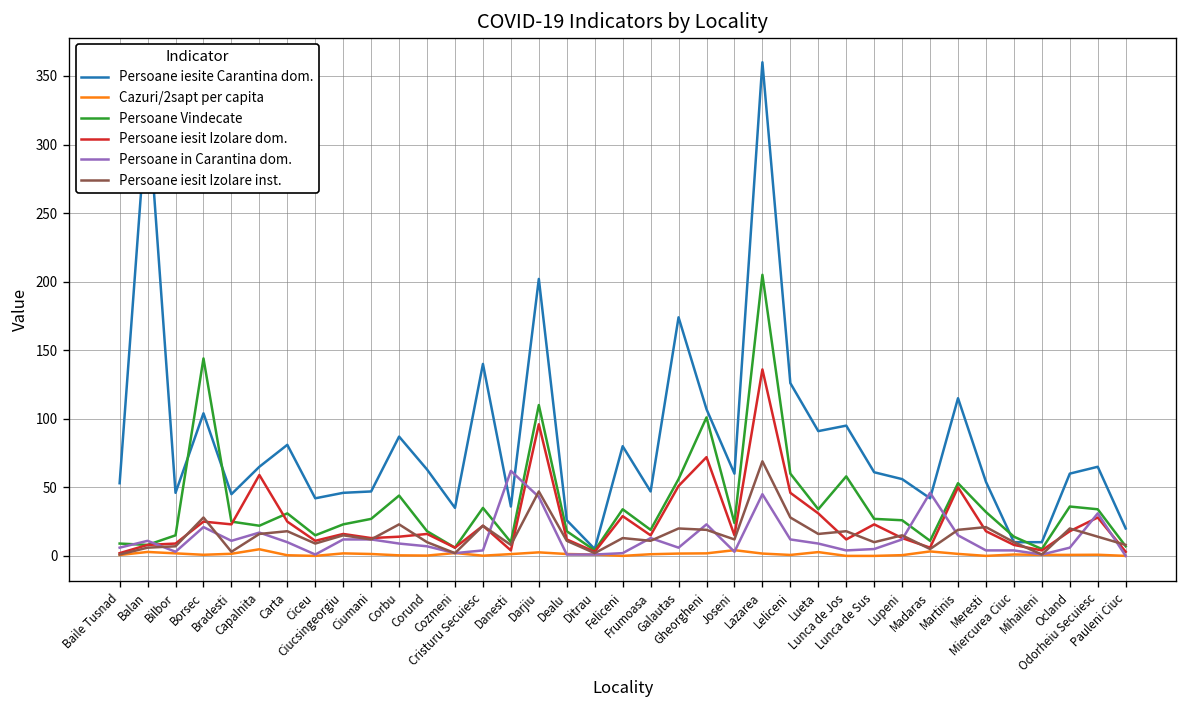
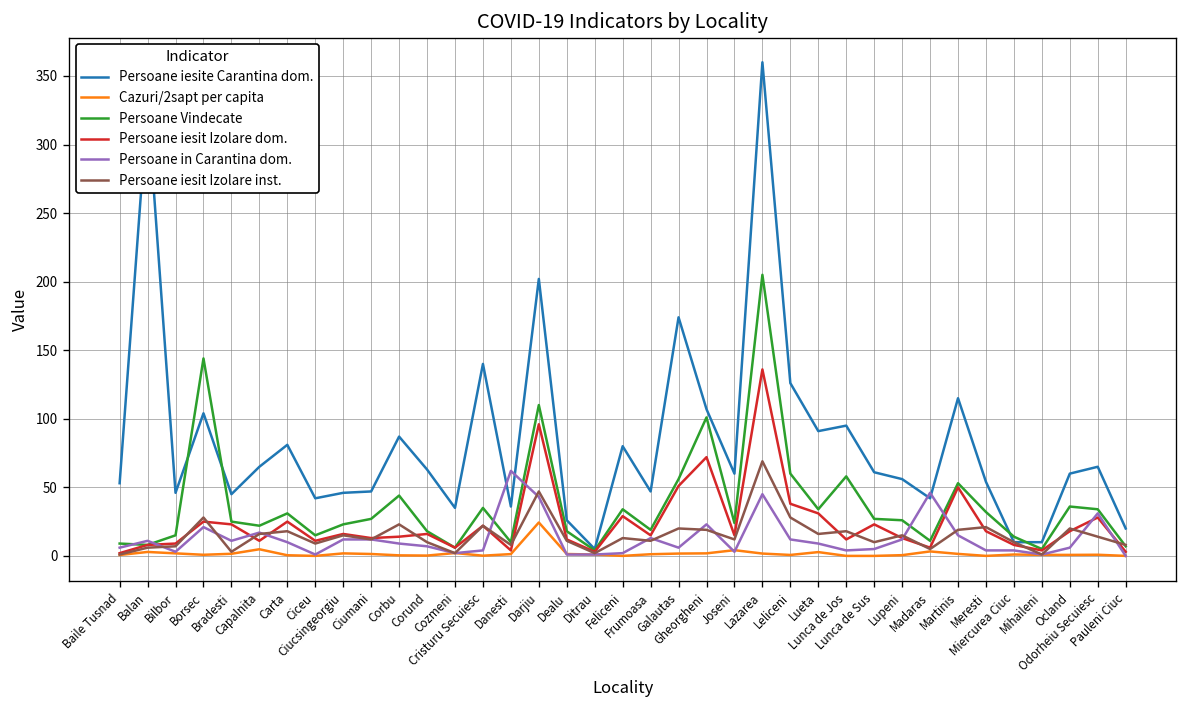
Persoane iesit Izolare dom., Capalnita: 59 -> 11
Cazuri/2sapt per capita, Darjiu: 3 -> 24
Persoane iesit Izolare dom., Leliceni: 46 -> 38
